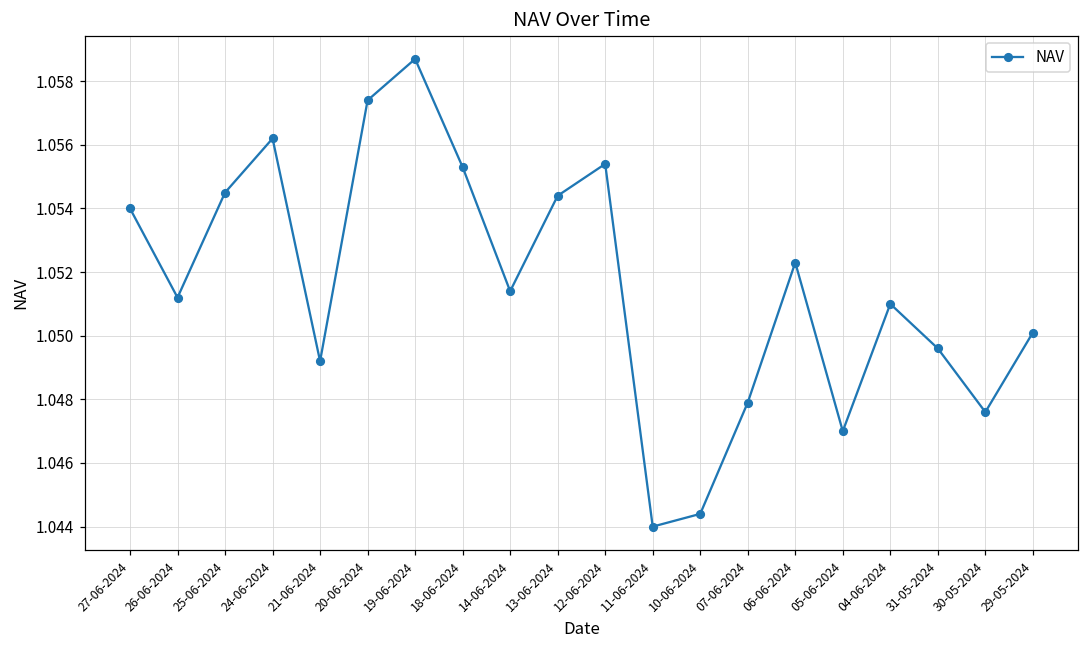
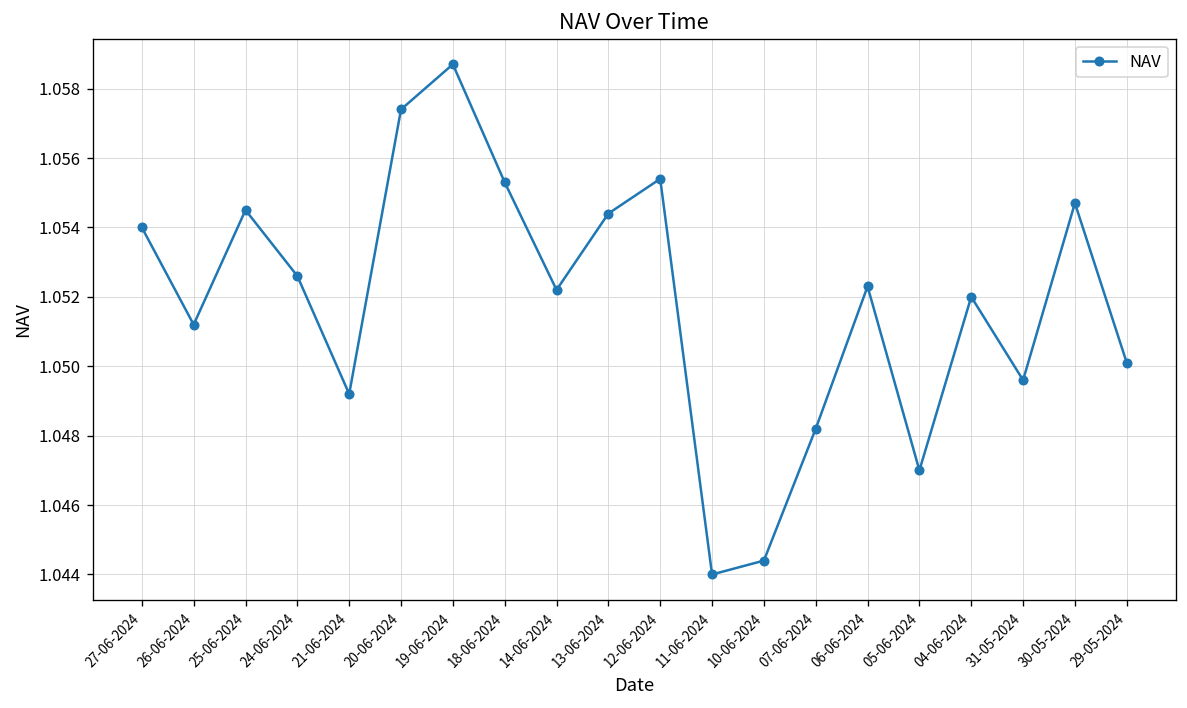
24-06-2024: 1.0562 -> 1.0526
14-06-2024: 1.0514 -> 1.0522
07-06-2024: 1.0479 -> 1.0482
04-06-2024: 1.051 -> 1.052
30-05-2024: 1.0476 -> 1.0547
